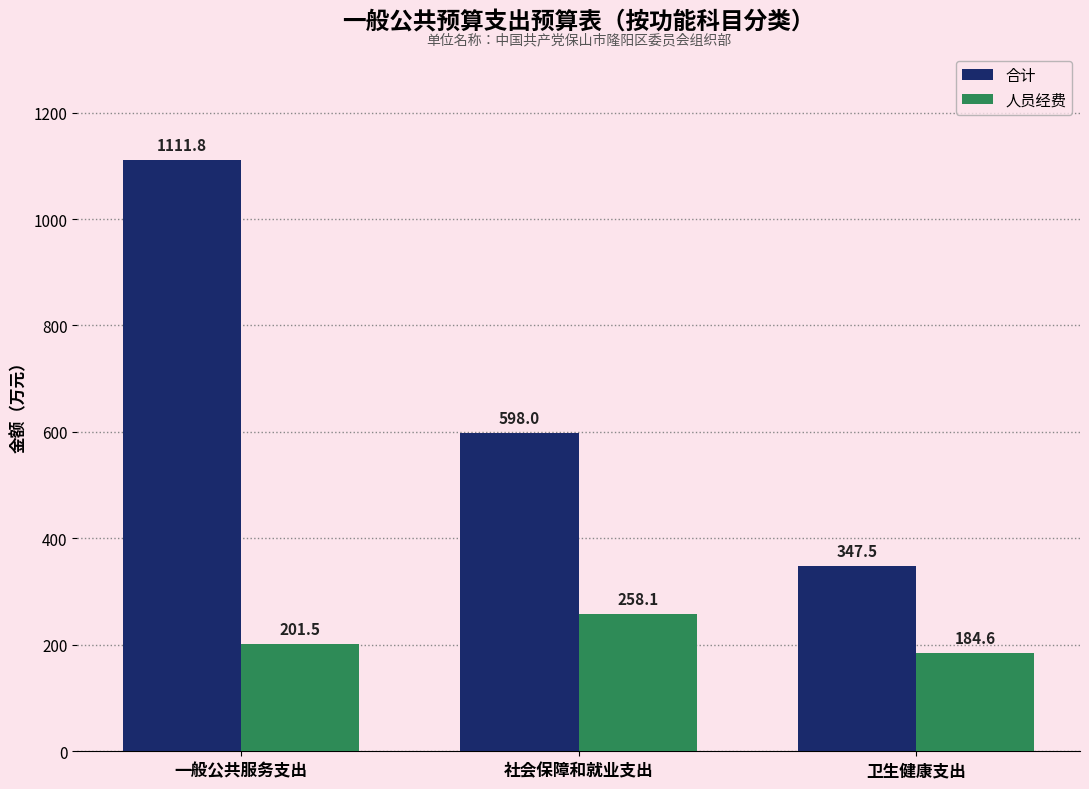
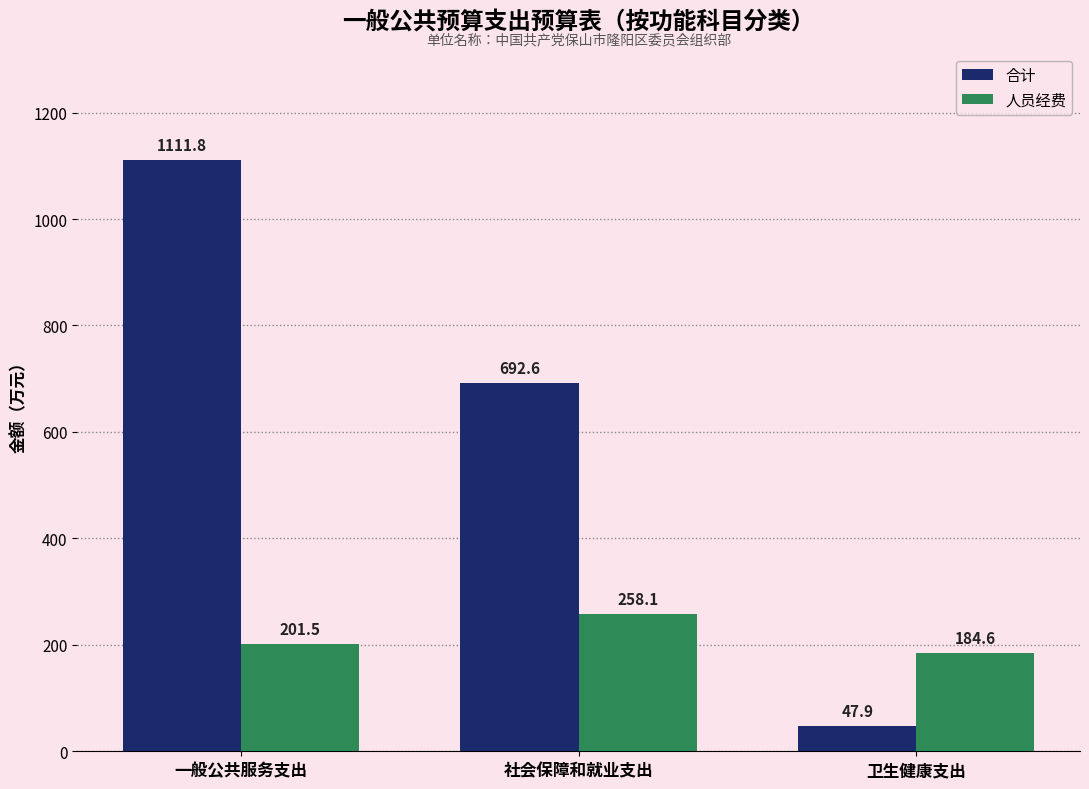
合计, 社会保障和就业支出: 598.0 -> 692.6
合计, 卫生健康支出: 347.5 -> 47.9
